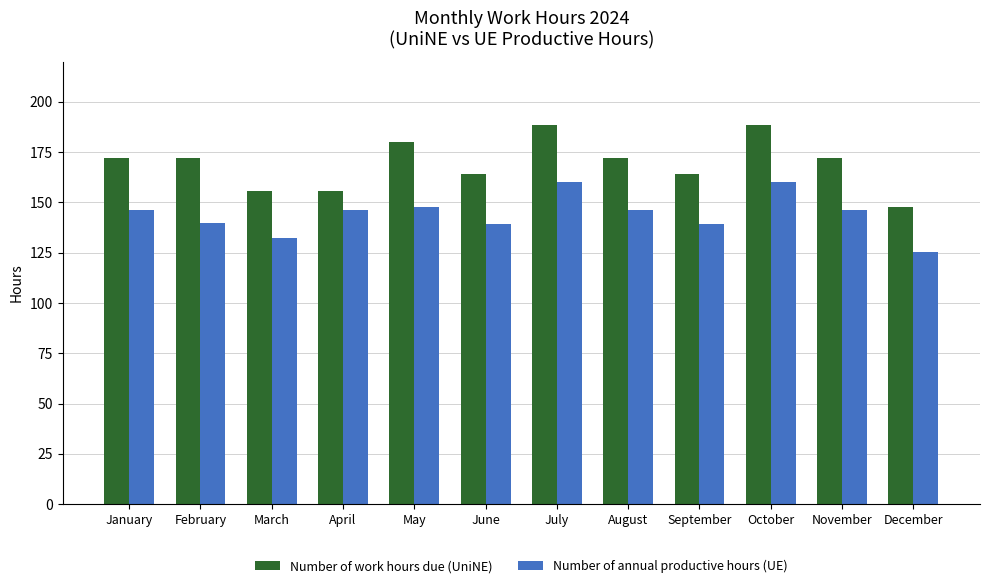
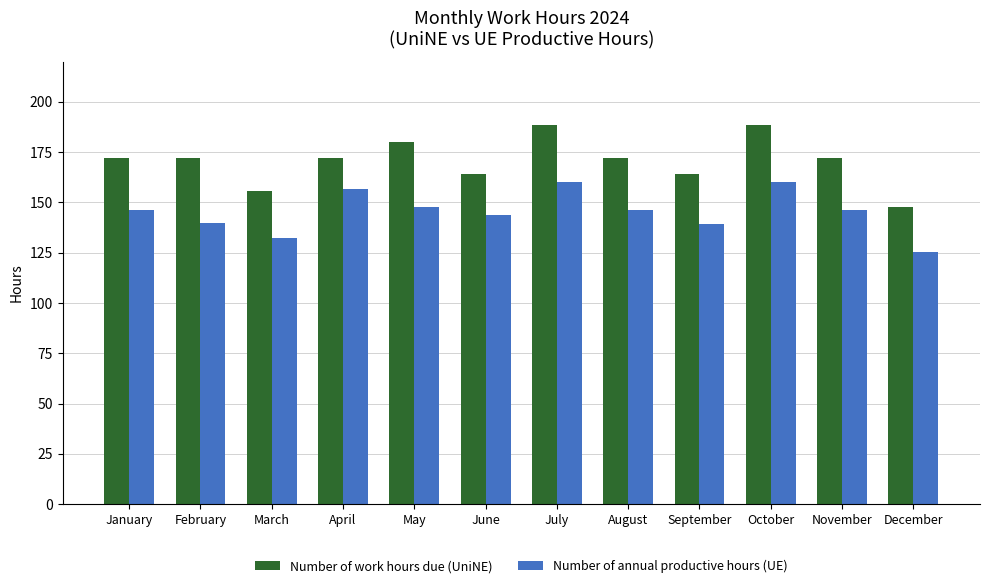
Number of work hours due (UniNE), April: 156 -> 172
Number of annual productive hours (UE), April: 146 -> 157
Number of annual productive hours (UE), June: 139 -> 144
